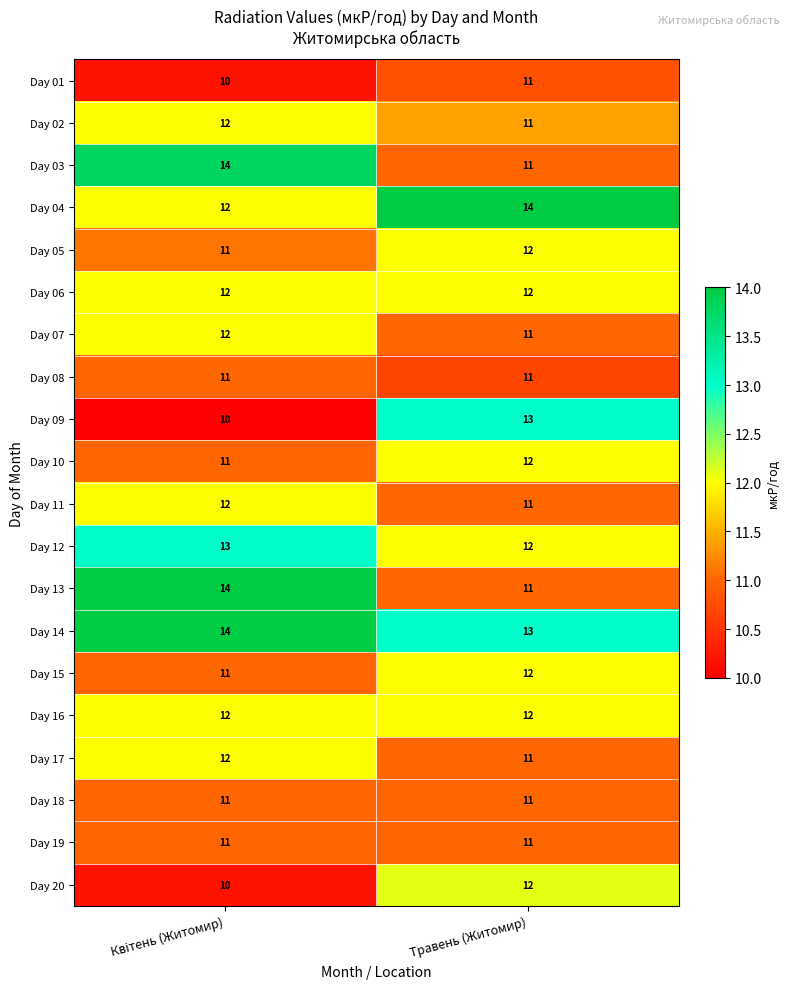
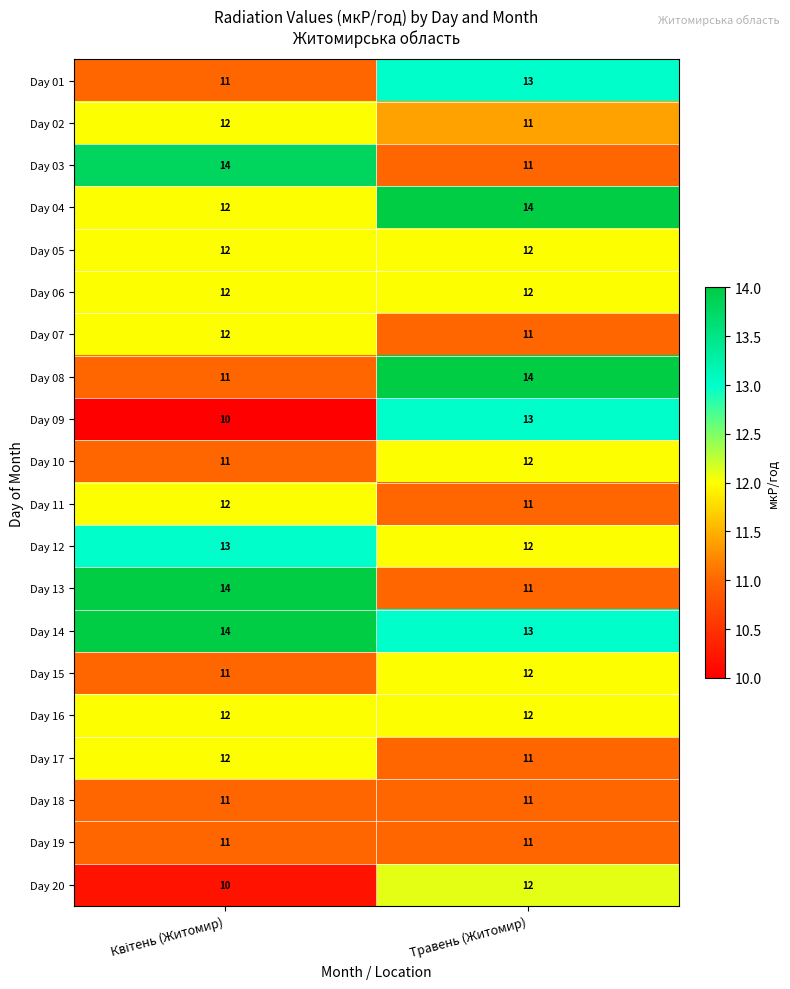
Day 01, Квітень (Житомир): 10 -> 11
Day 01, Травень (Житомир): 11 -> 13
Day 05, Квітень (Житомир): 11 -> 12
Day 08, Травень (Житомир): 11 -> 14
